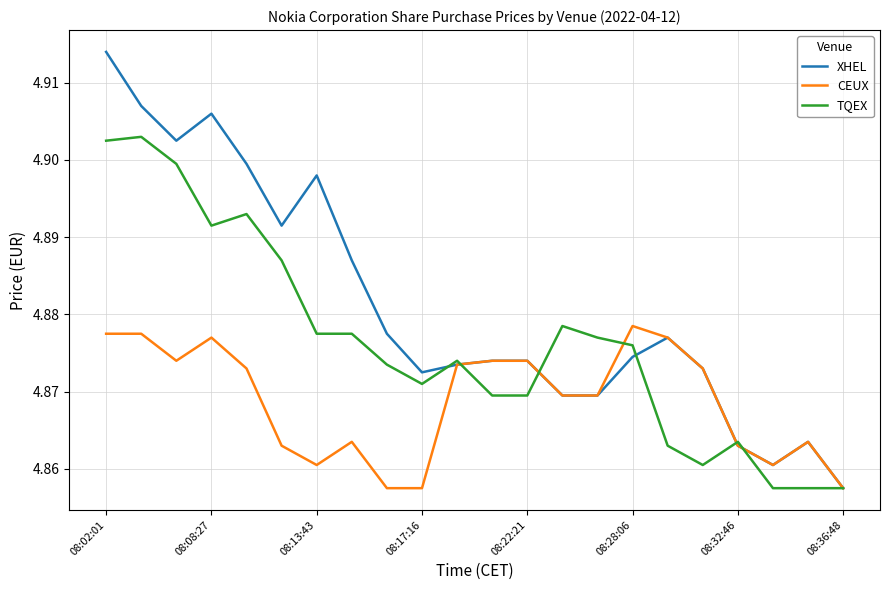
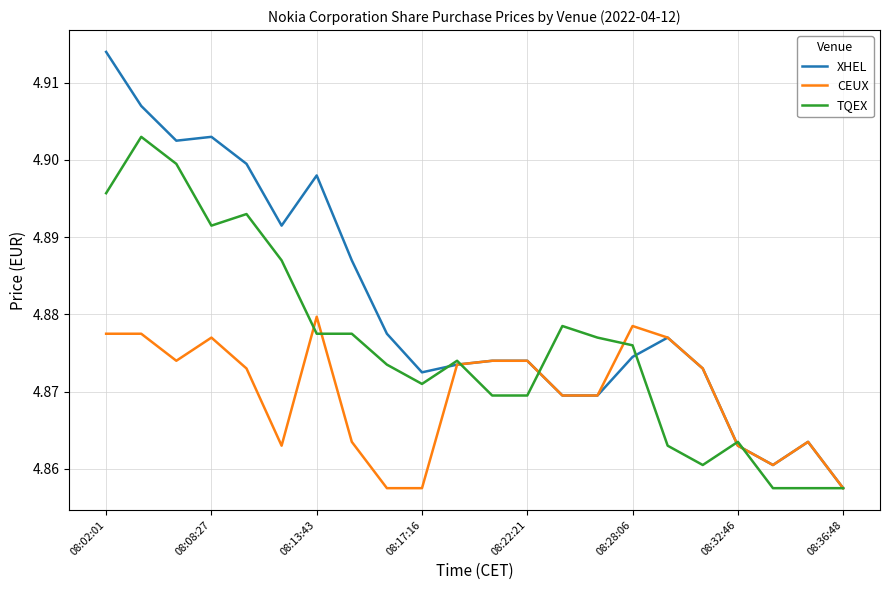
TQEX, 08:02:01: 4.903 -> 4.896
XHEL, 08:08:27: 4.906 -> 4.903
CEUX, 08:13:43: 4.861 -> 4.880
